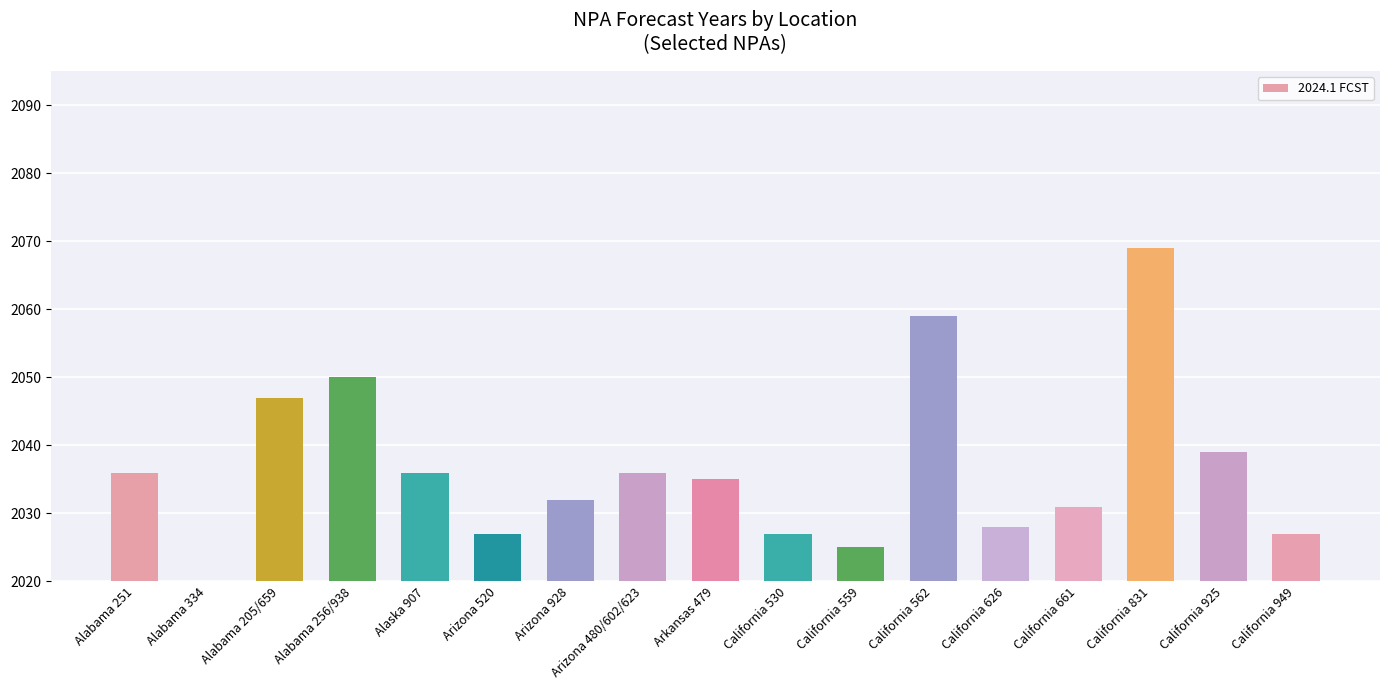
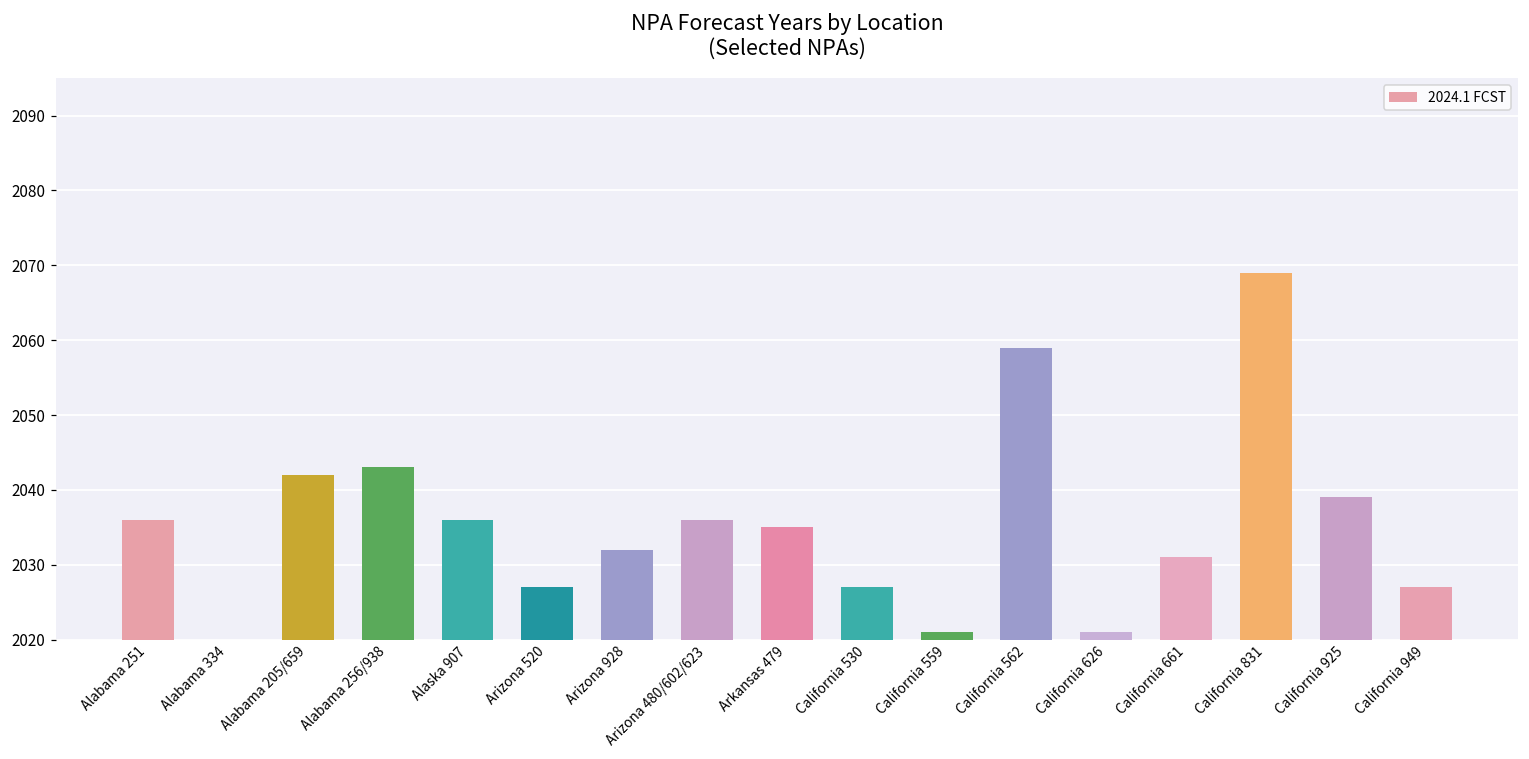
Alabama 205/659: 2047 -> 2042
Alabama 256/938: 2050 -> 2043
California 559: 2025 -> 2021
California 626: 2028 -> 2021
